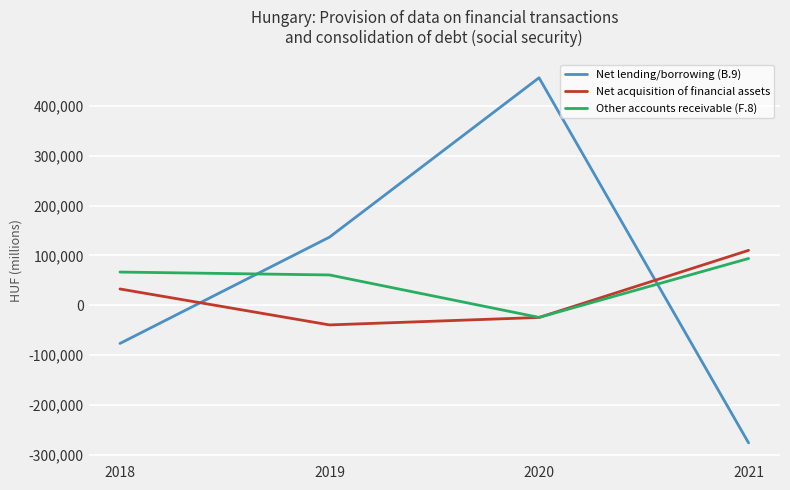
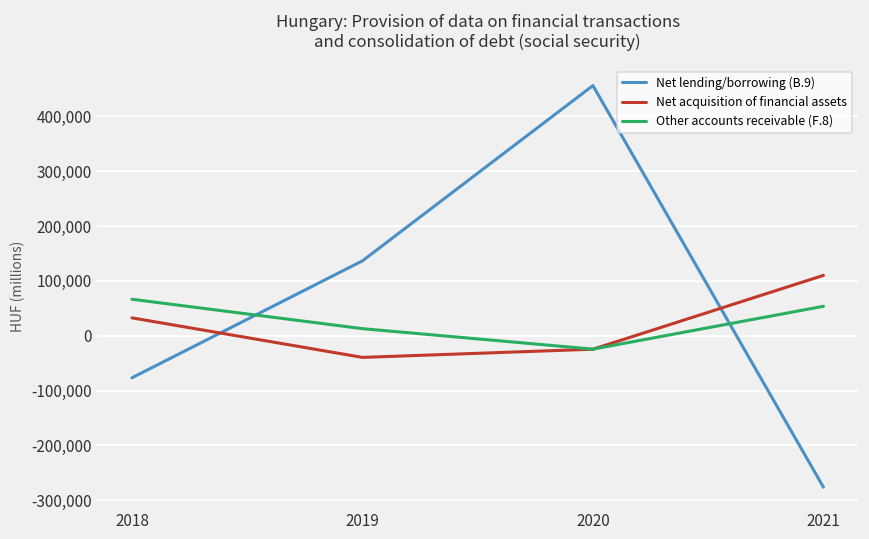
Other accounts receivable (F.8), 2019: 60,000 -> 10,000
Other accounts receivable (F.8), 2021: 90,000 -> 50,000
